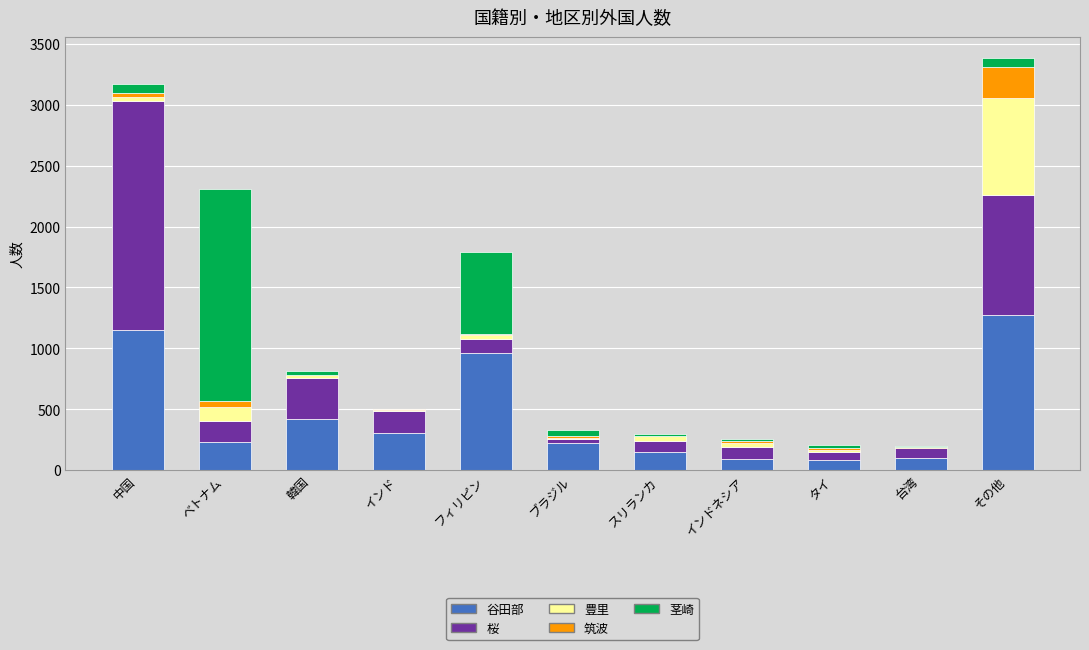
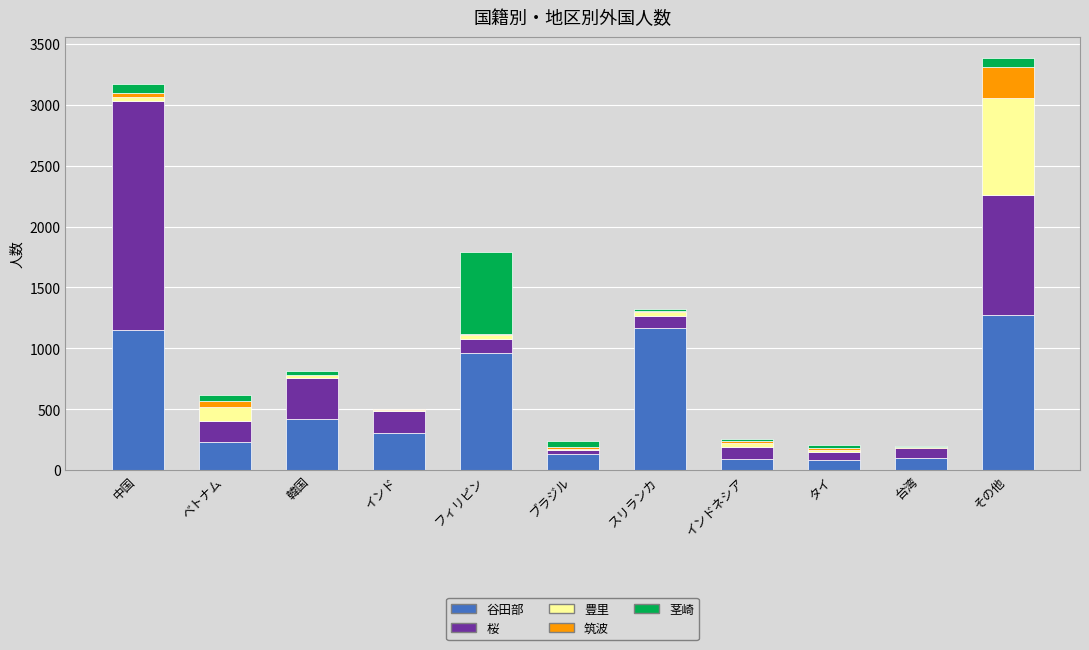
茎崎, ベトナム: 1740 -> 50
谷田部, ブラジル: 220 -> 130
谷田部, スリランカ: 150 -> 1170
